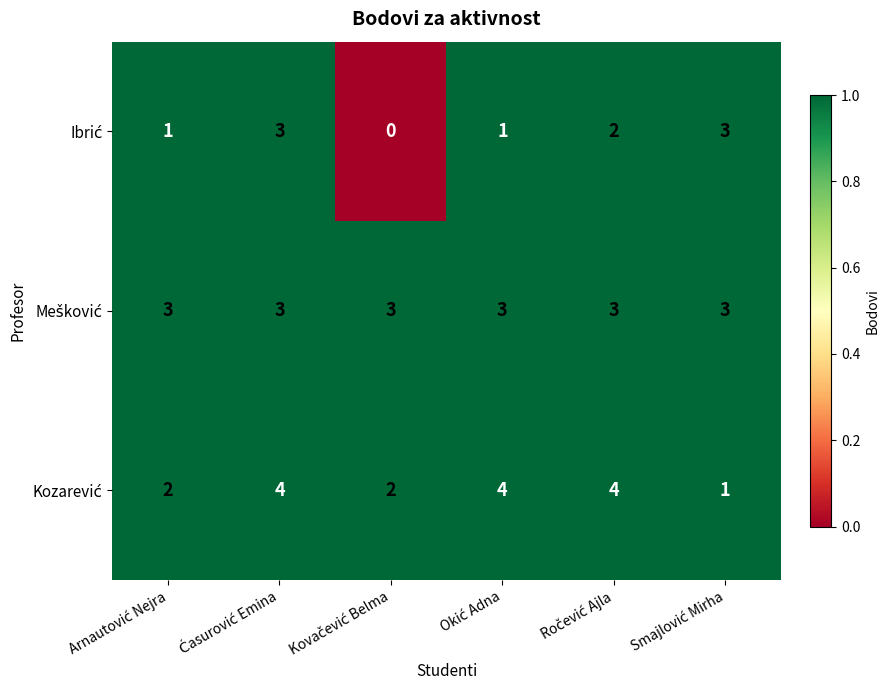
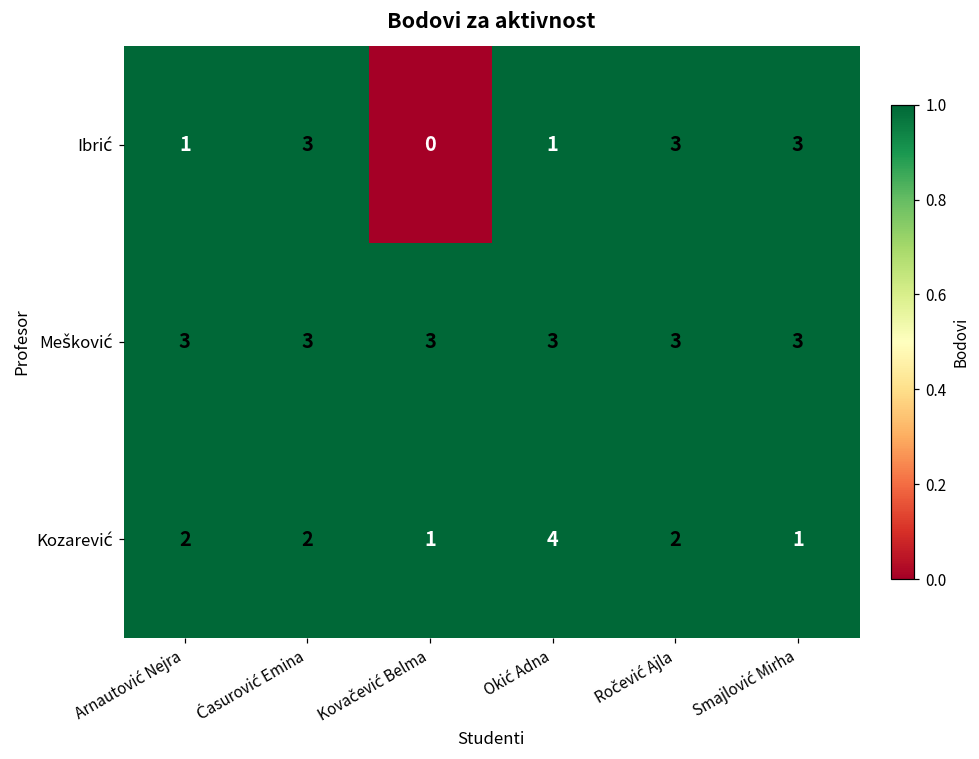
Ibrić, Ročević Ajla: 2 -> 3
Kozarević, Ćasurović Emina: 4 -> 2
Kozarević, Kovačević Belma: 2 -> 1
Kozarević, Ročević Ajla: 4 -> 2
